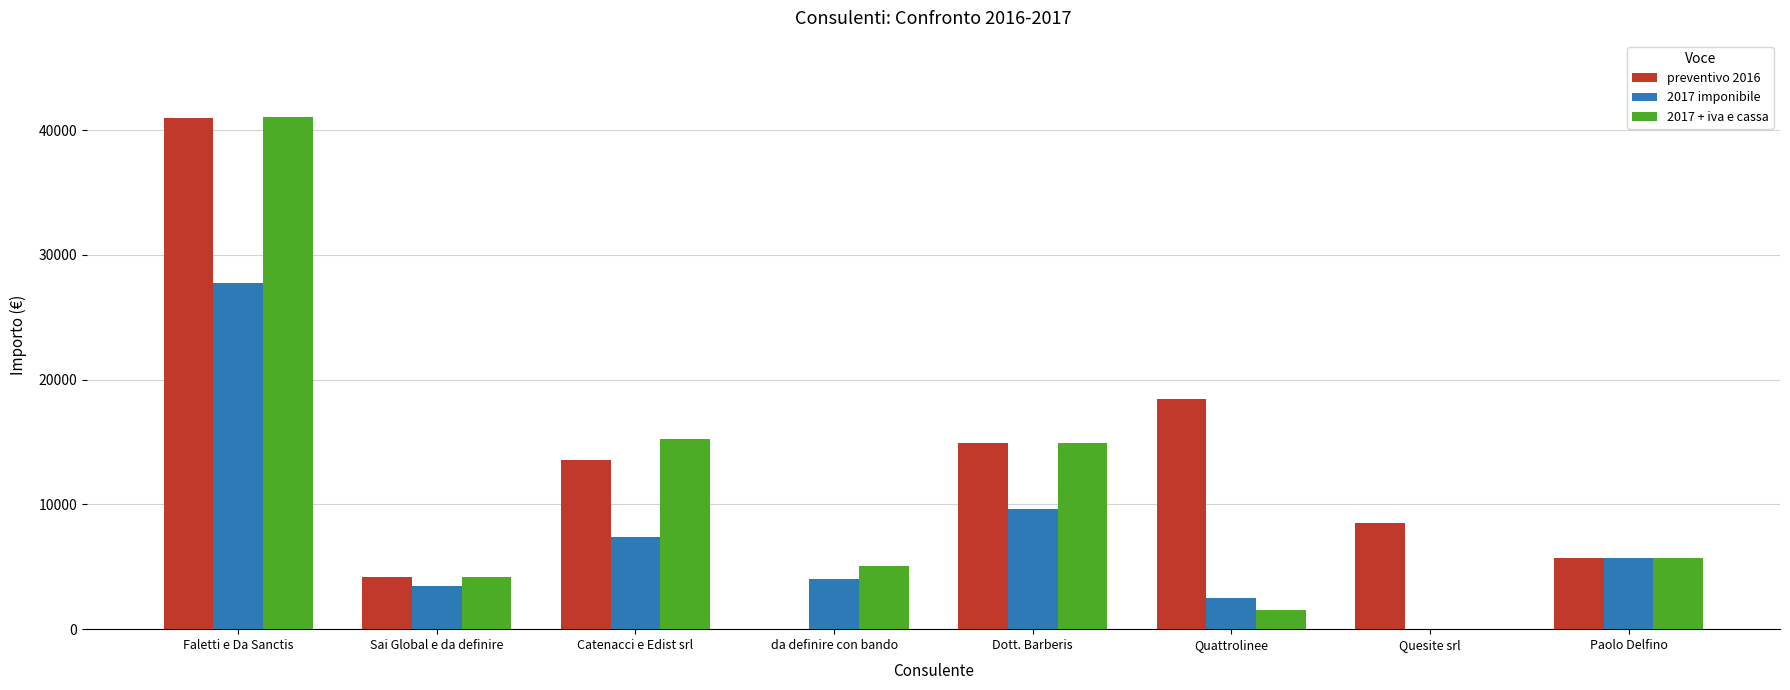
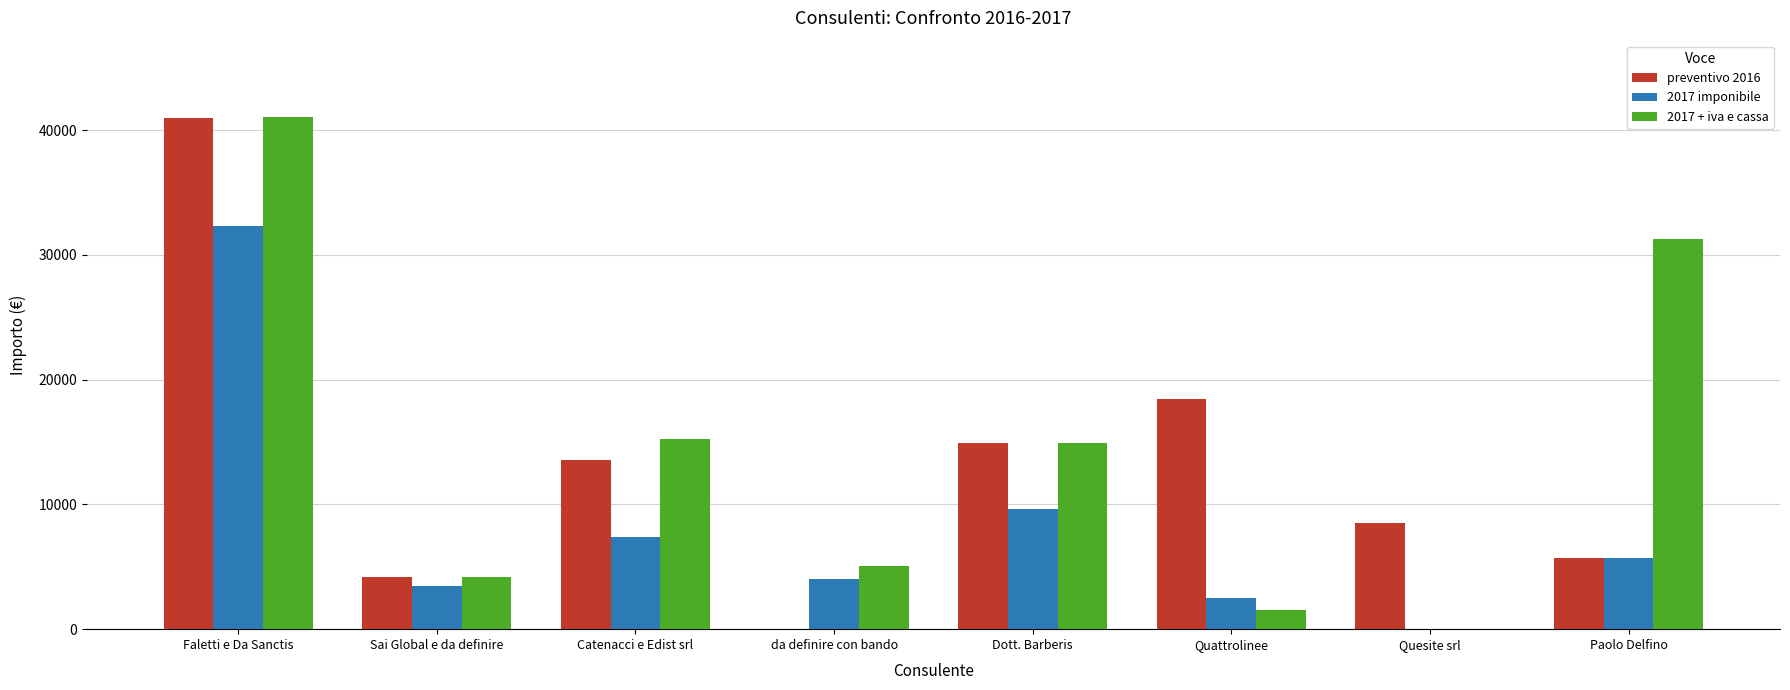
2017 imponibile, Faletti e Da Sanctis: 27700 -> 32300
2017 + iva e cassa, Paolo Delfino: 5700 -> 31300
